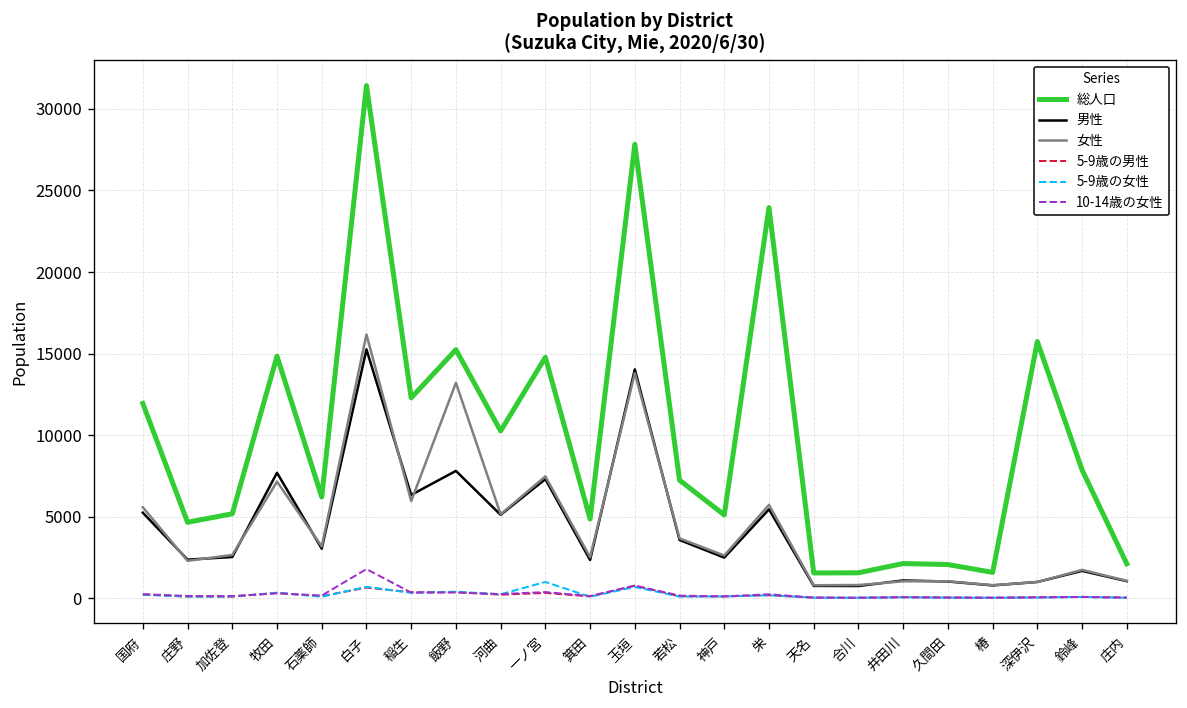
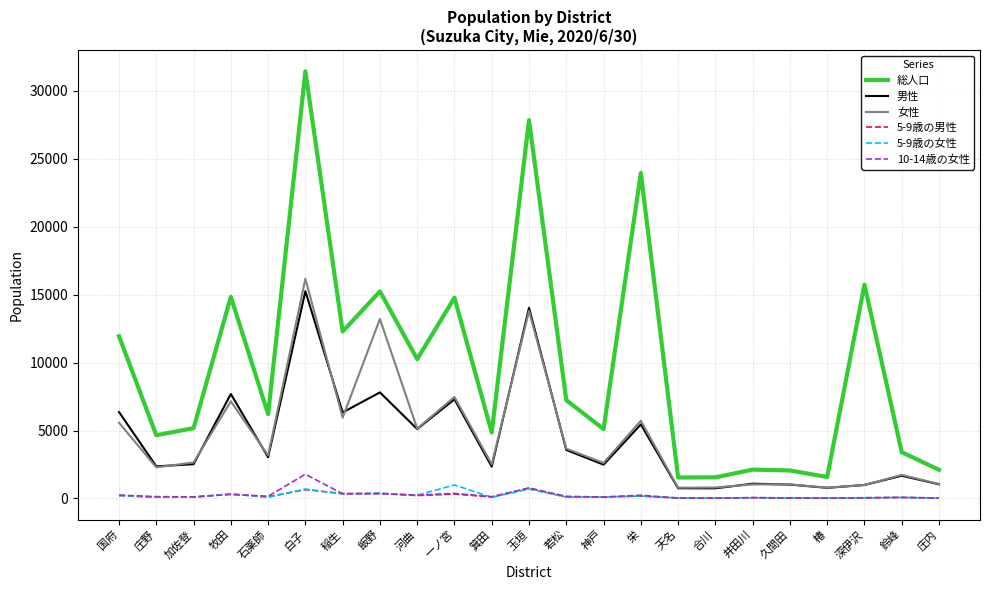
男性, 国府: 5200 -> 6400
総人口, 鈴峰: 7900 -> 3400
